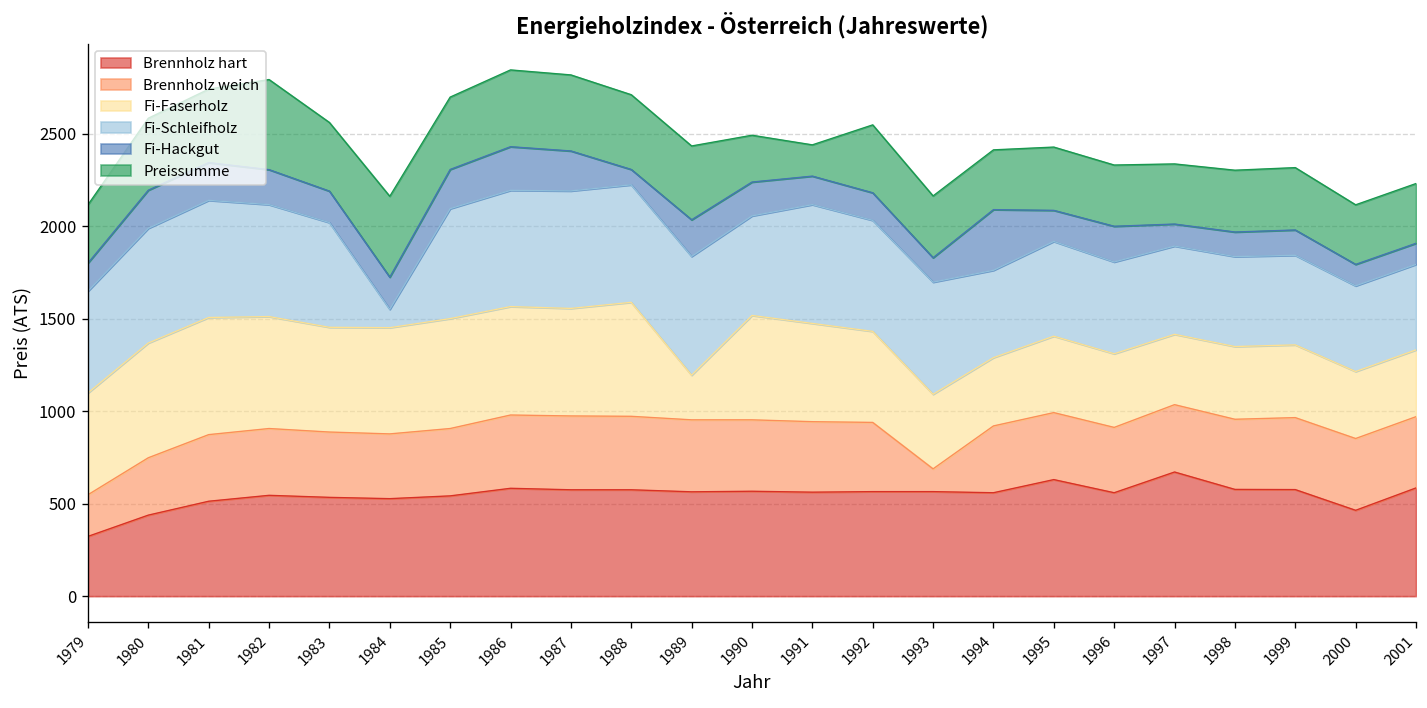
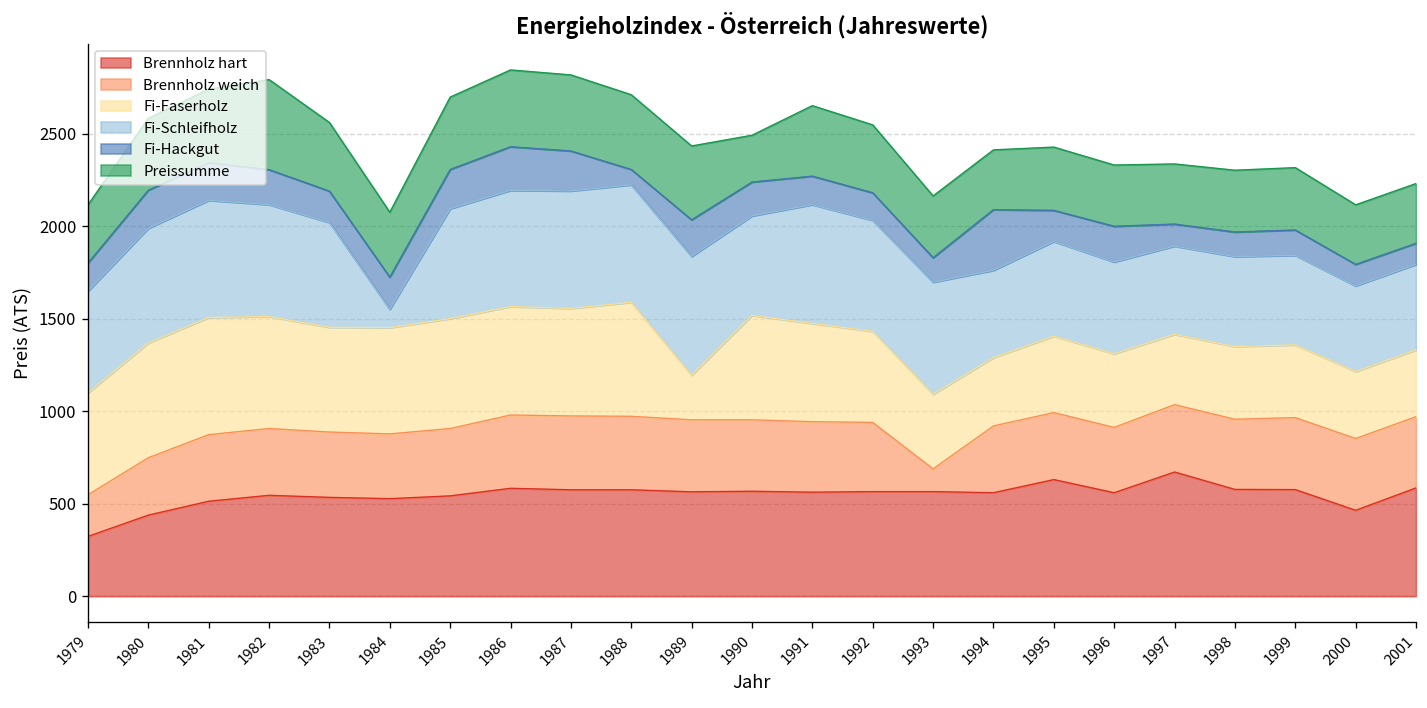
Preissumme, 1984: 440 -> 350
Preissumme, 1991: 170 -> 380
